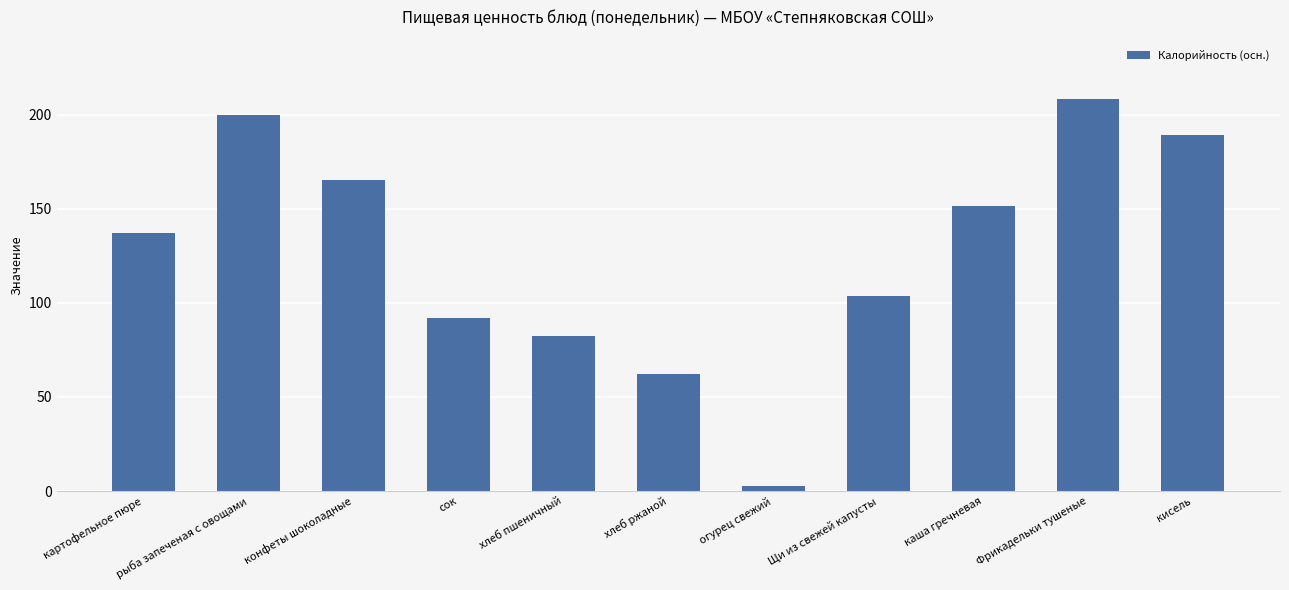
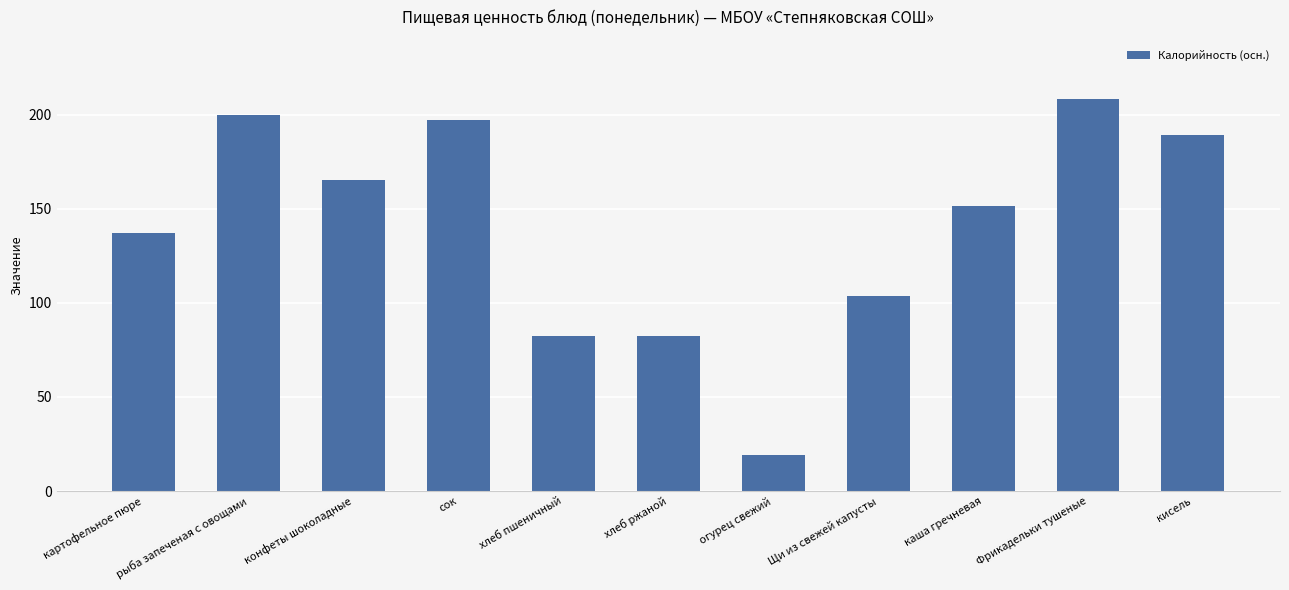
сок: 92 -> 197
хлеб ржаной: 62 -> 82
огурец свежий: 3 -> 19
